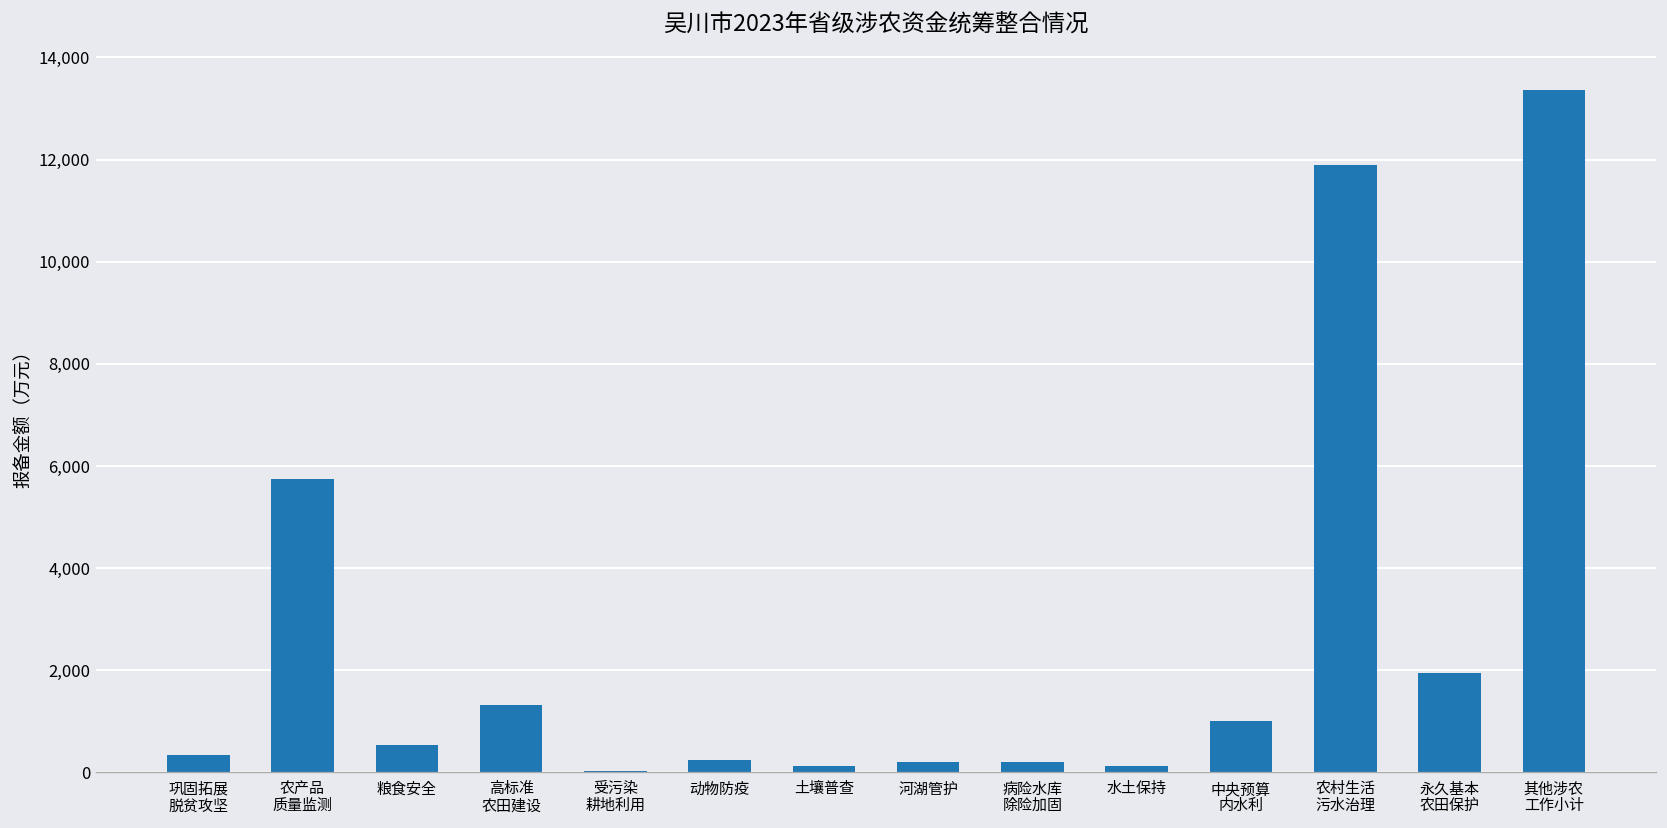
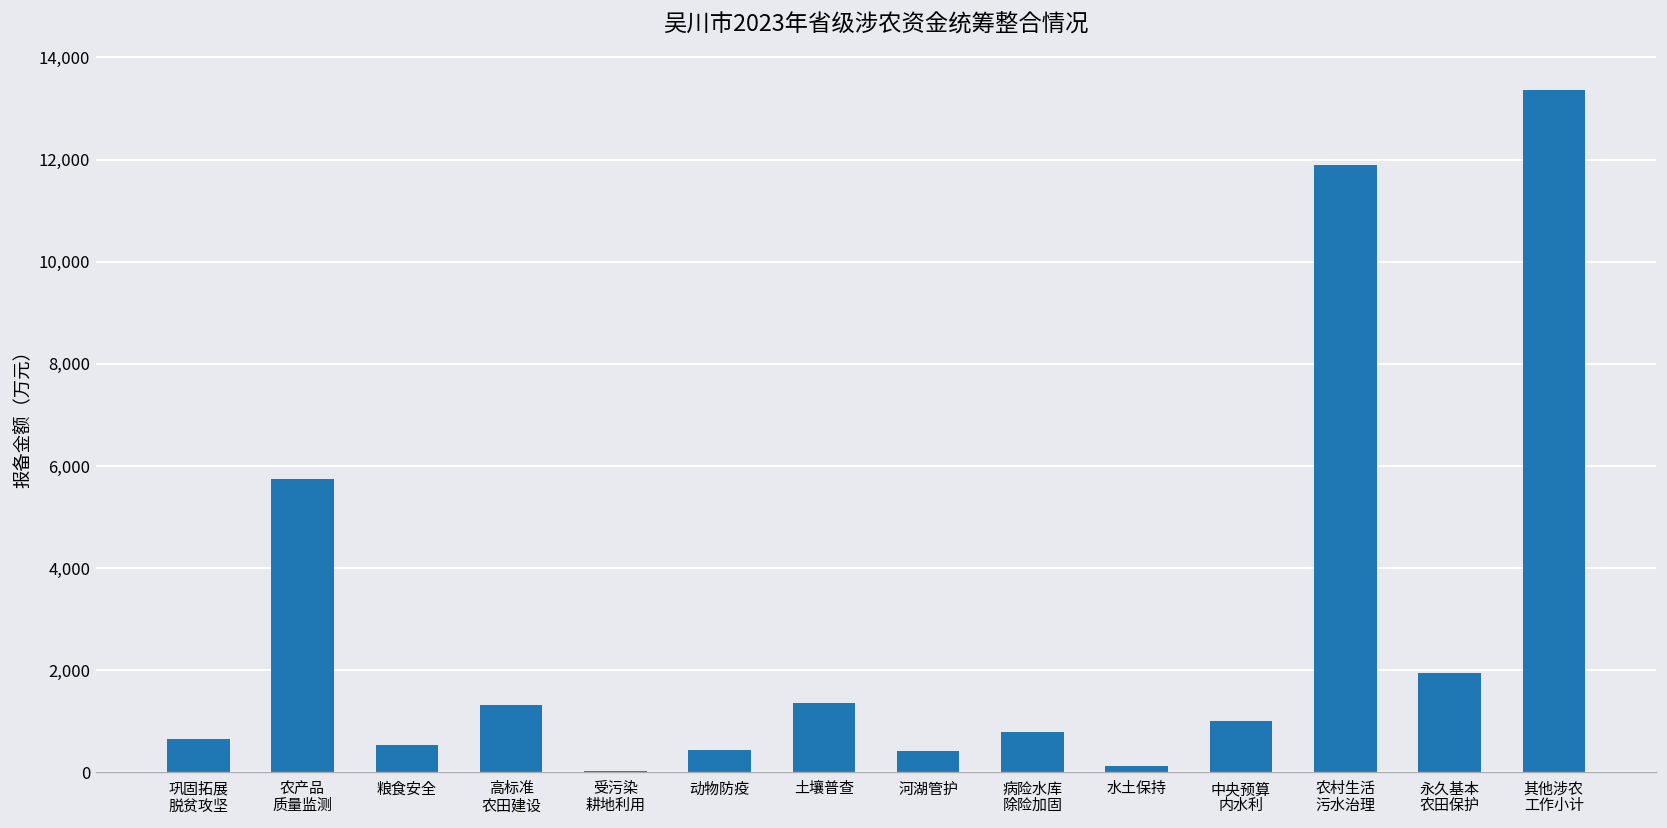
巩固拓展 脱贫攻坚: 300 -> 700
动物防疫: 200 -> 400
土壤普查: 100 -> 1,400
河湖管护: 200 -> 400
病险水库 除险加固: 200 -> 800
